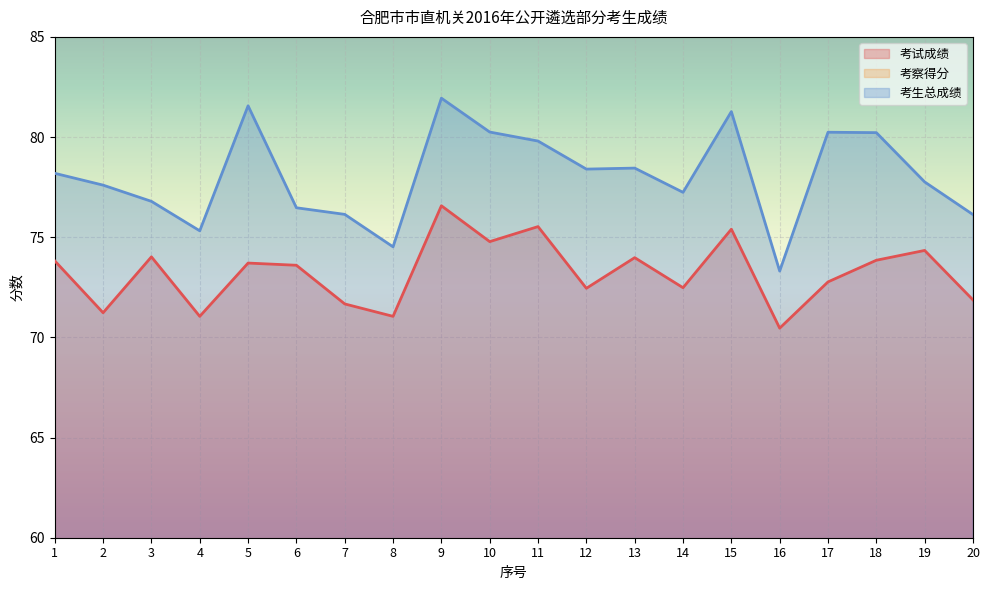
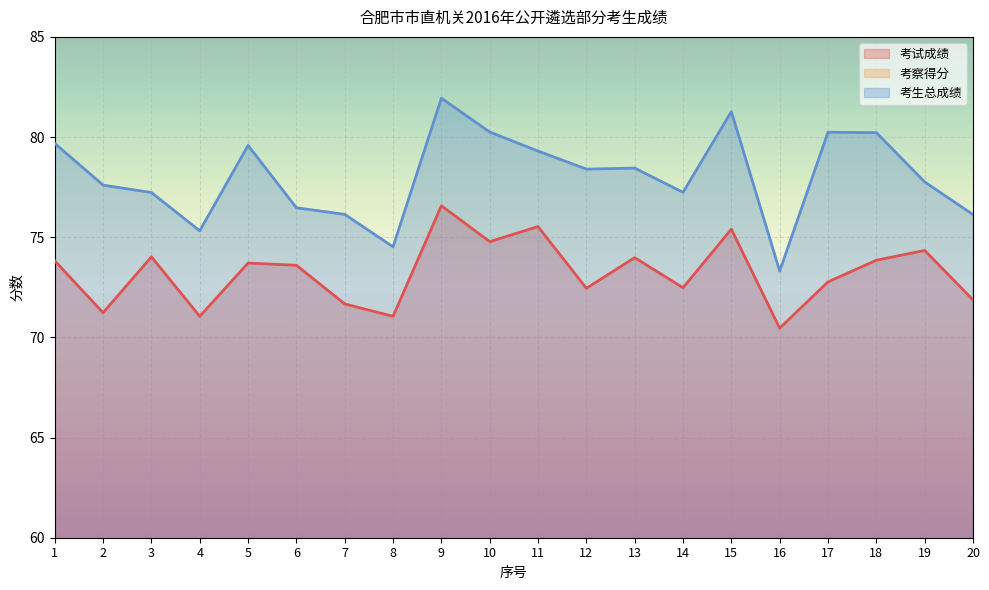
考生总成绩, 1: 78.2 -> 79.7
考生总成绩, 3: 76.8 -> 77.2
考生总成绩, 5: 81.6 -> 79.6
考生总成绩, 11: 79.8 -> 79.3
